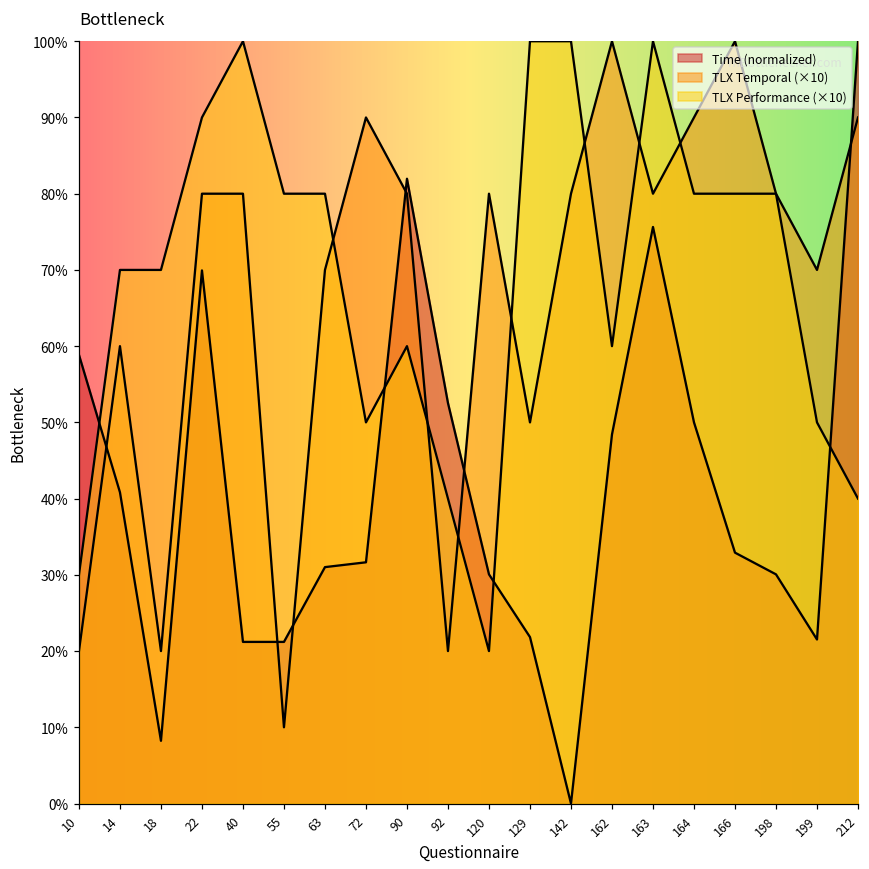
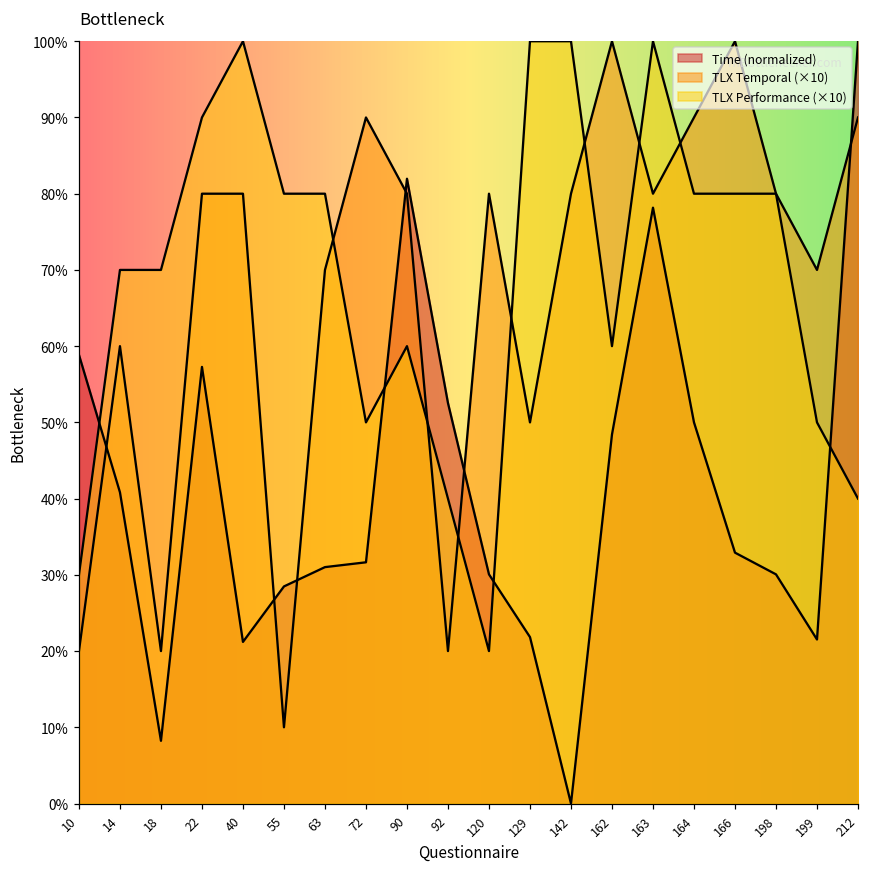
Time (normalized), 22: 70% -> 57%
Time (normalized), 55: 21% -> 28%
Time (normalized), 163: 76% -> 78%
